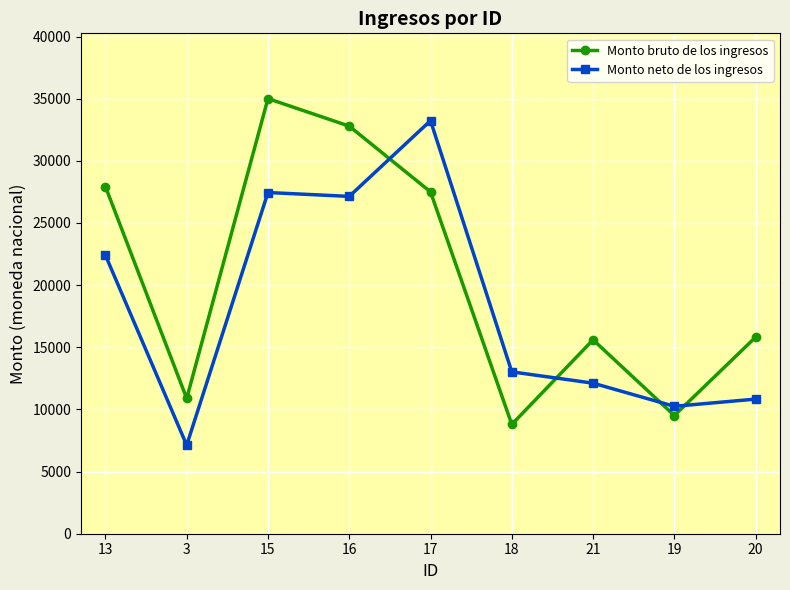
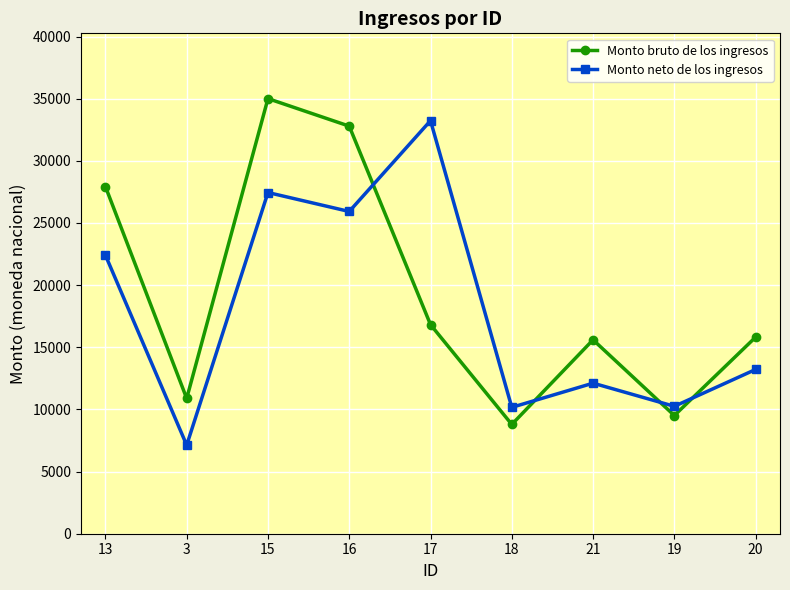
Monto neto de los ingresos, 16: 27100 -> 25900
Monto bruto de los ingresos, 17: 27500 -> 16800
Monto neto de los ingresos, 18: 13000 -> 10200
Monto neto de los ingresos, 20: 10800 -> 13200
